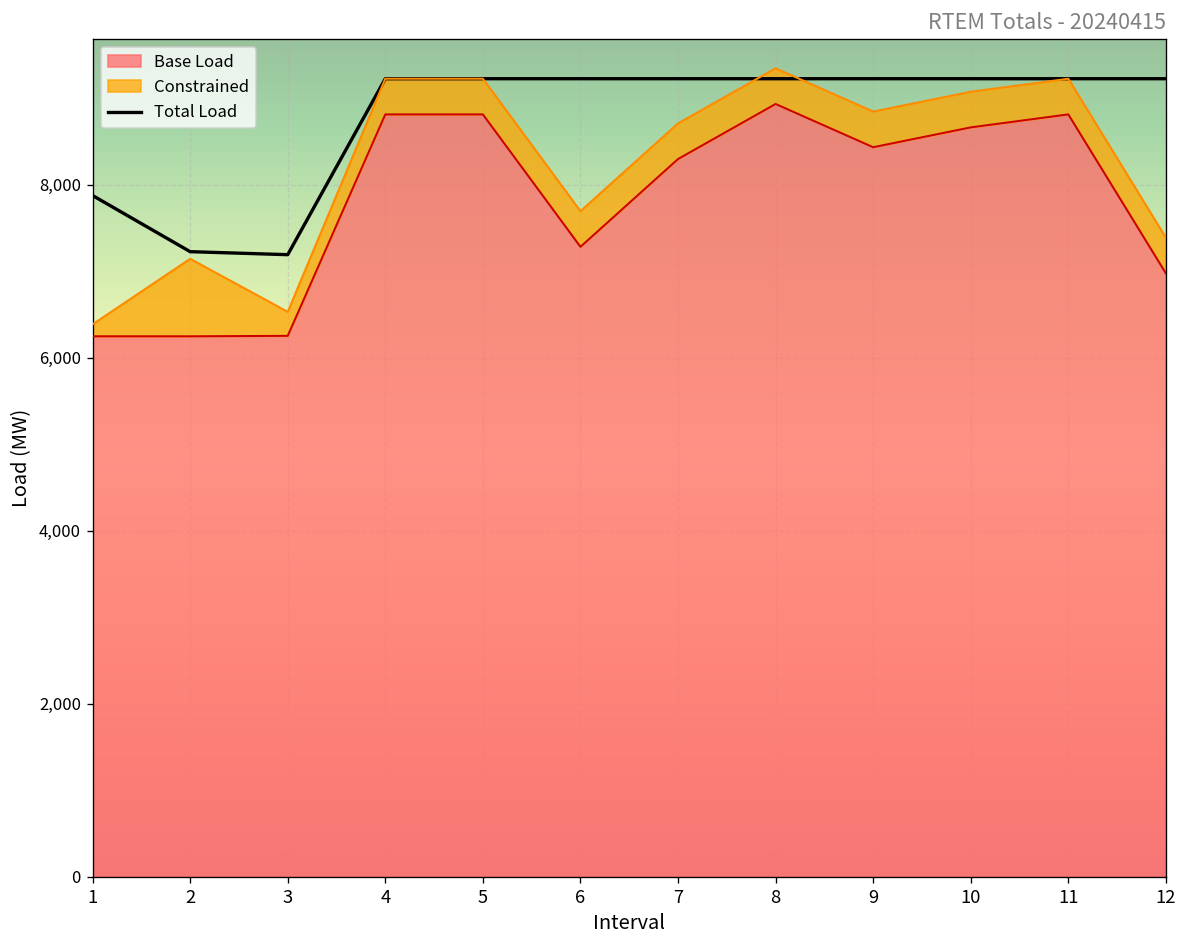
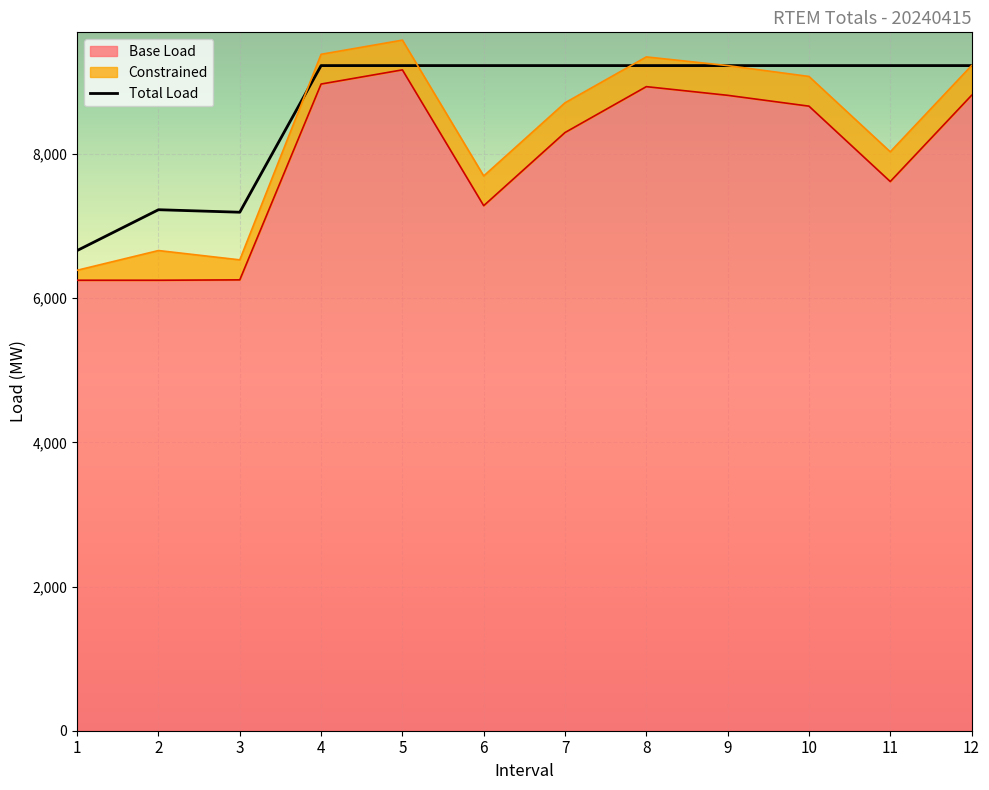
Total Load, 1: 7,900 -> 6,700
Constrained, 2: 900 -> 400
Base Load, 4: 8,800 -> 9,000
Base Load, 5: 8,800 -> 9,200
Base Load, 9: 8,400 -> 8,800
Base Load, 11: 8,800 -> 7,600
Base Load, 12: 7,000 -> 8,800
